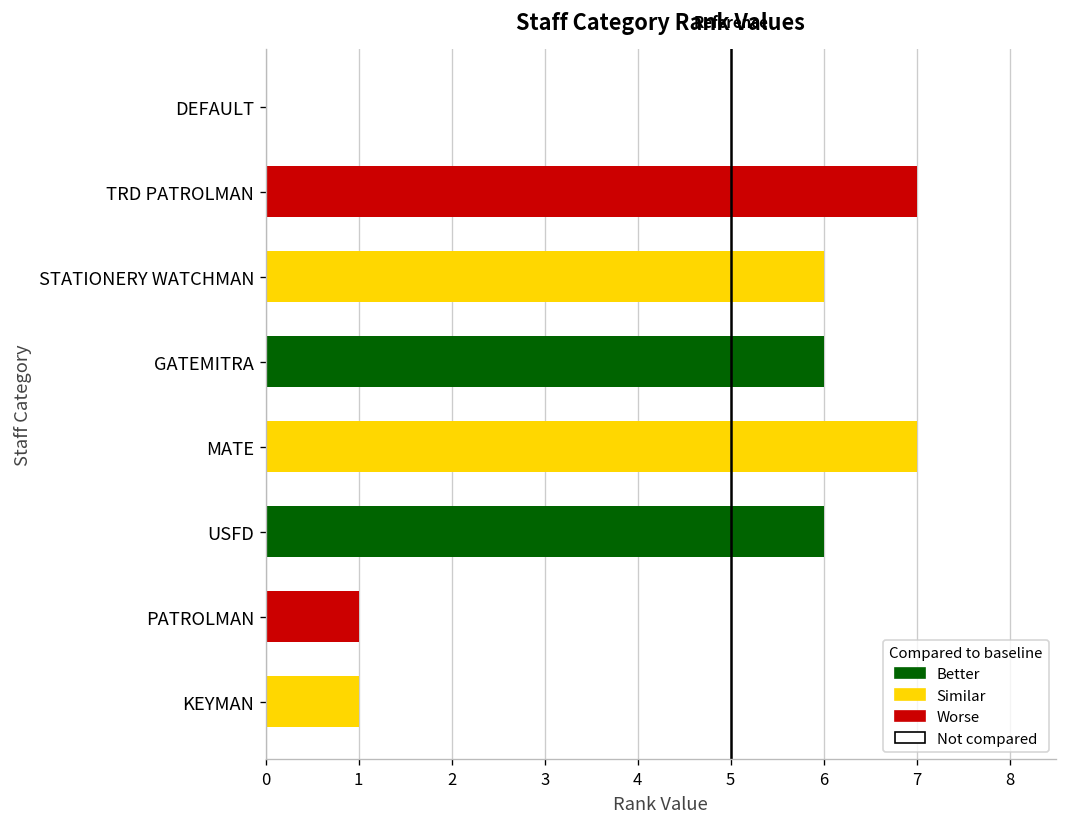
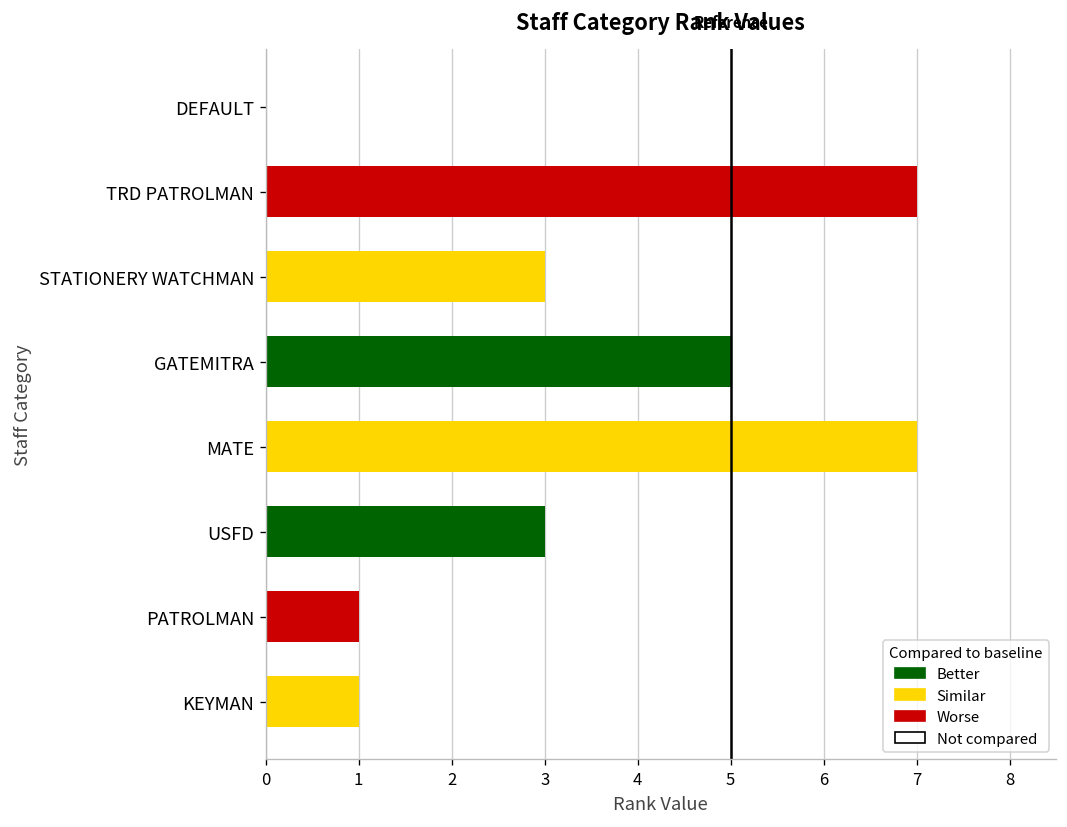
STATIONERY WATCHMAN: 6 -> 3
GATEMITRA: 6 -> 5
USFD: 6 -> 3
